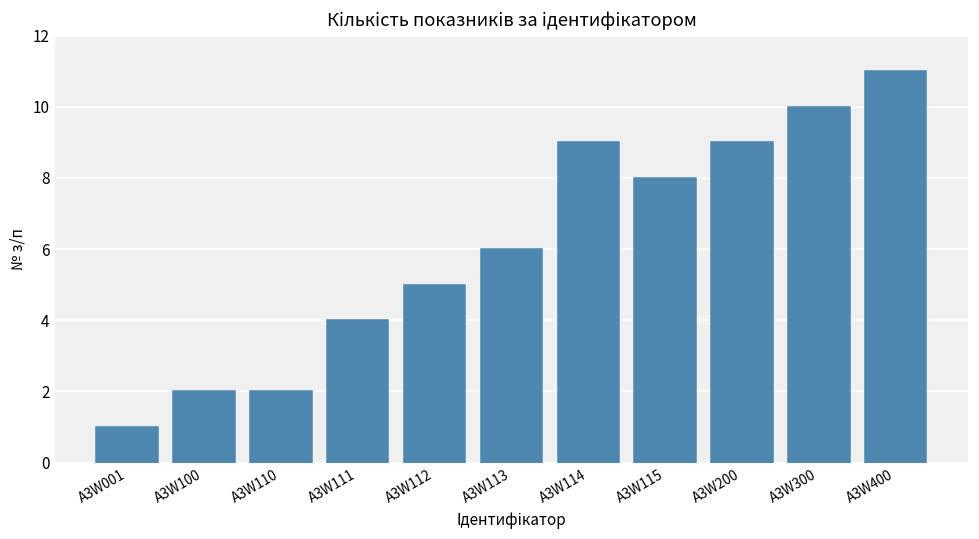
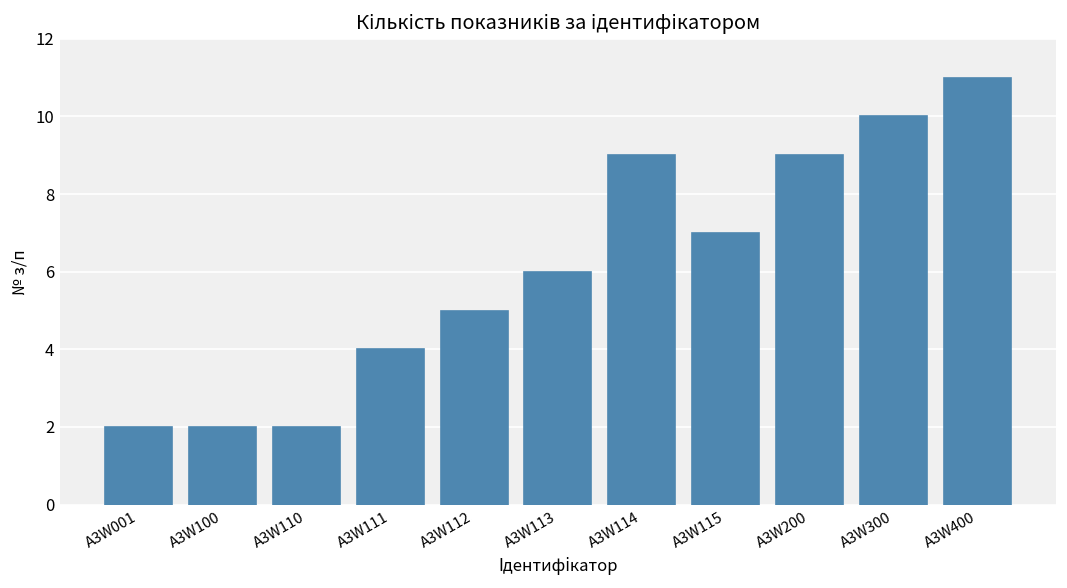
A3W001: 1 -> 2
A3W115: 8 -> 7
